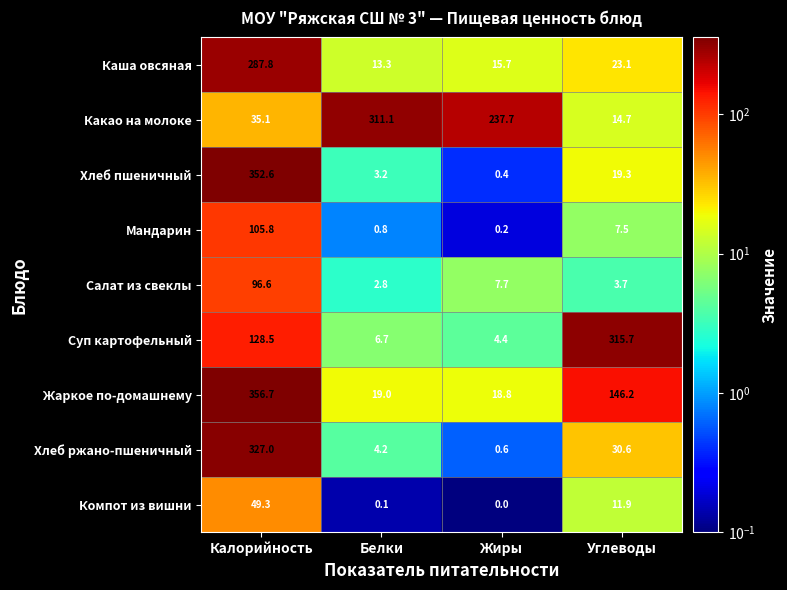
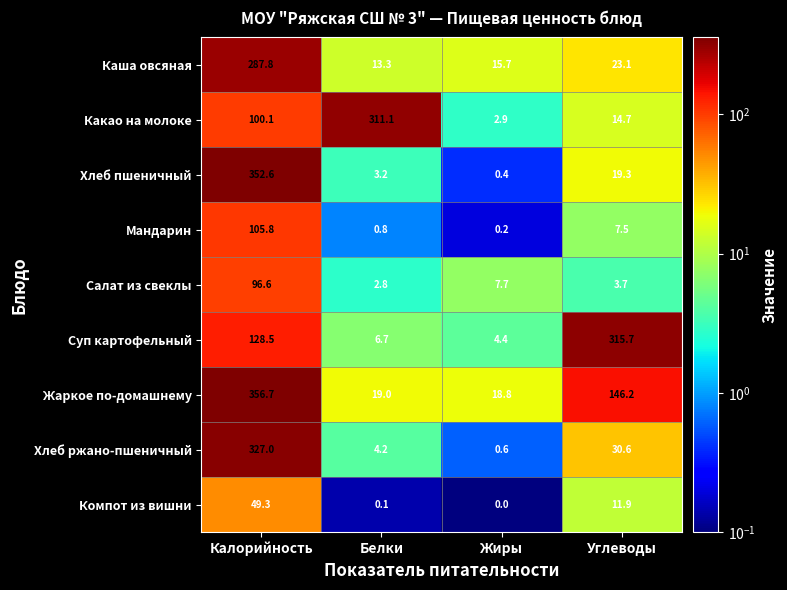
Какао на молоке, Калорийность: 35.1 -> 100.1
Какао на молоке, Жиры: 237.7 -> 2.9
